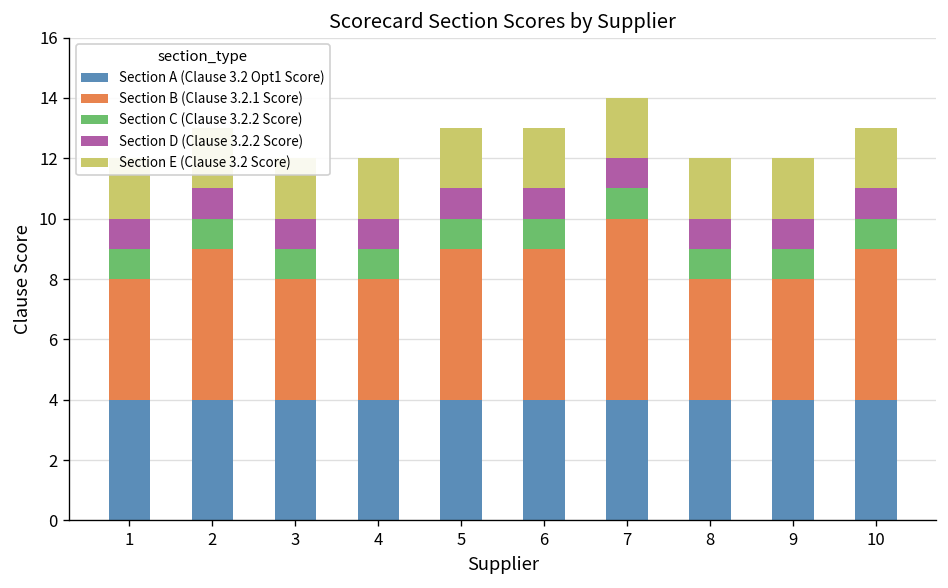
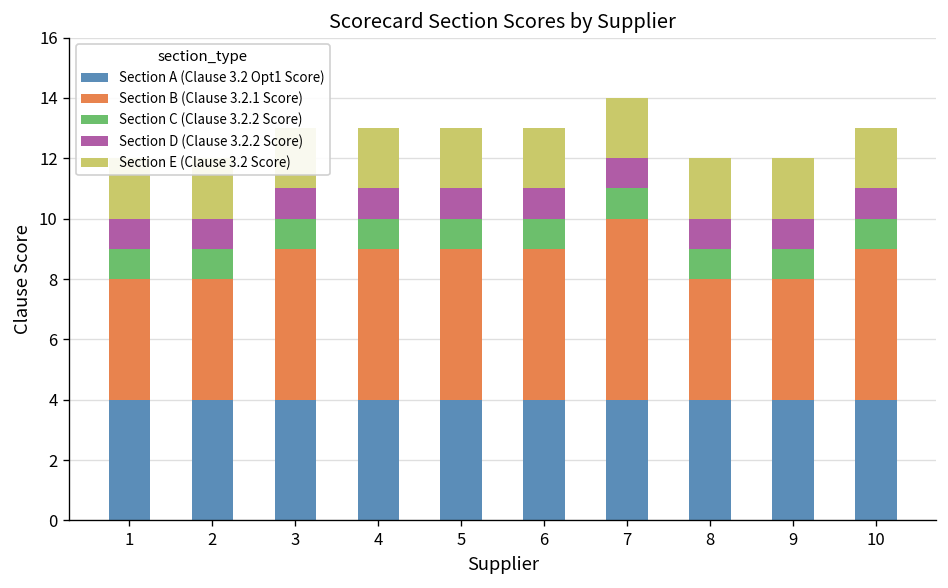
Section B (Clause 3.2.1 Score), 2: 5 -> 4
Section B (Clause 3.2.1 Score), 3: 4 -> 5
Section B (Clause 3.2.1 Score), 4: 4 -> 5
